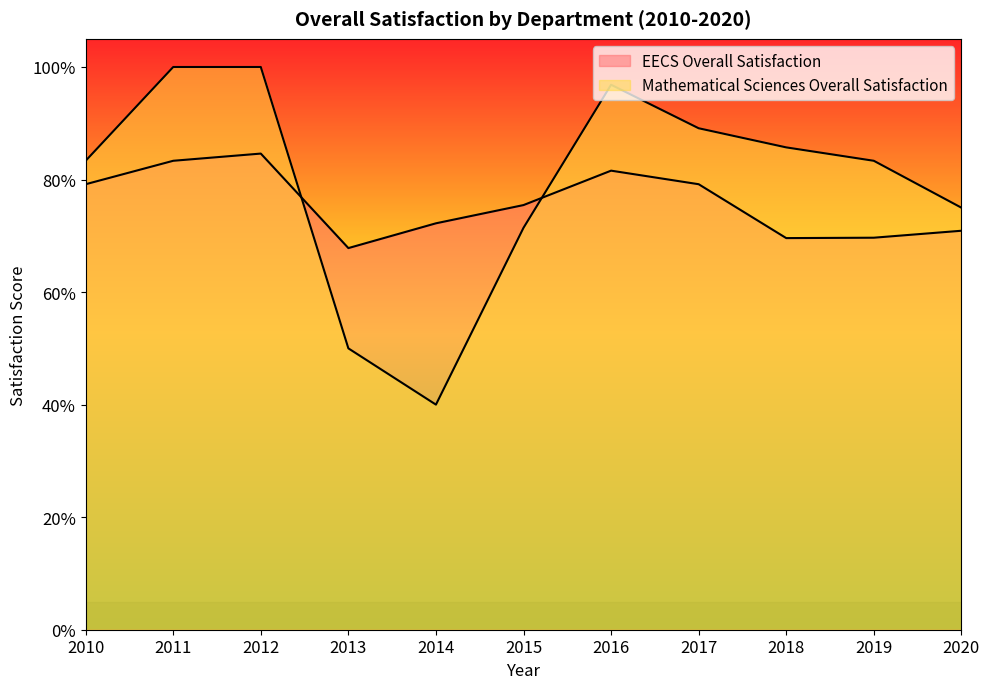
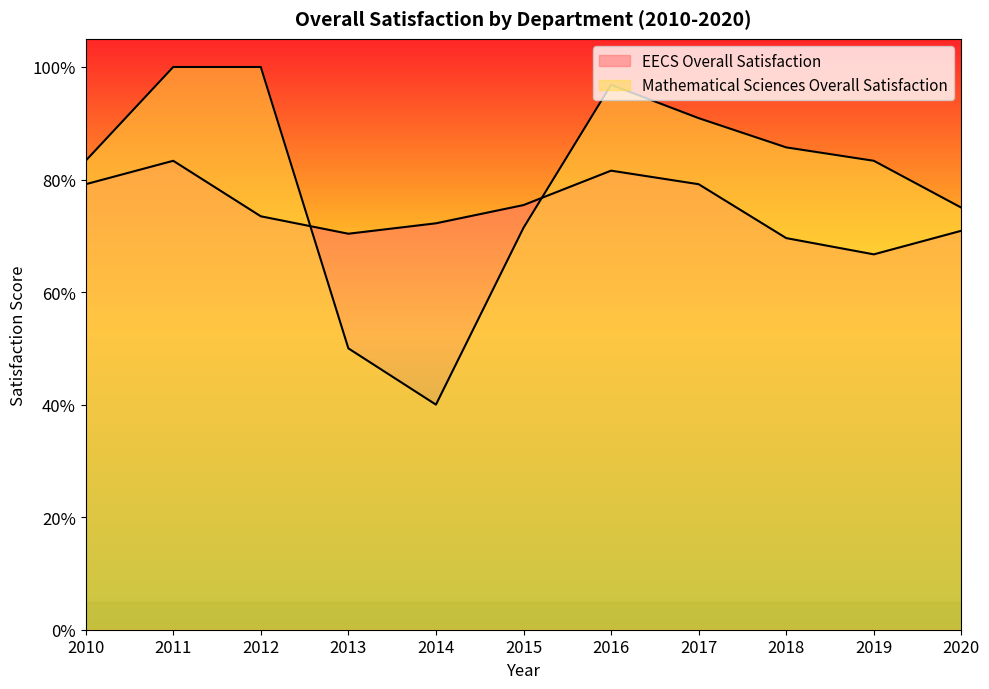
EECS Overall Satisfaction, 2012: 85% -> 73%
EECS Overall Satisfaction, 2013: 68% -> 70%
Mathematical Sciences Overall Satisfaction, 2017: 89% -> 91%
EECS Overall Satisfaction, 2019: 70% -> 67%
